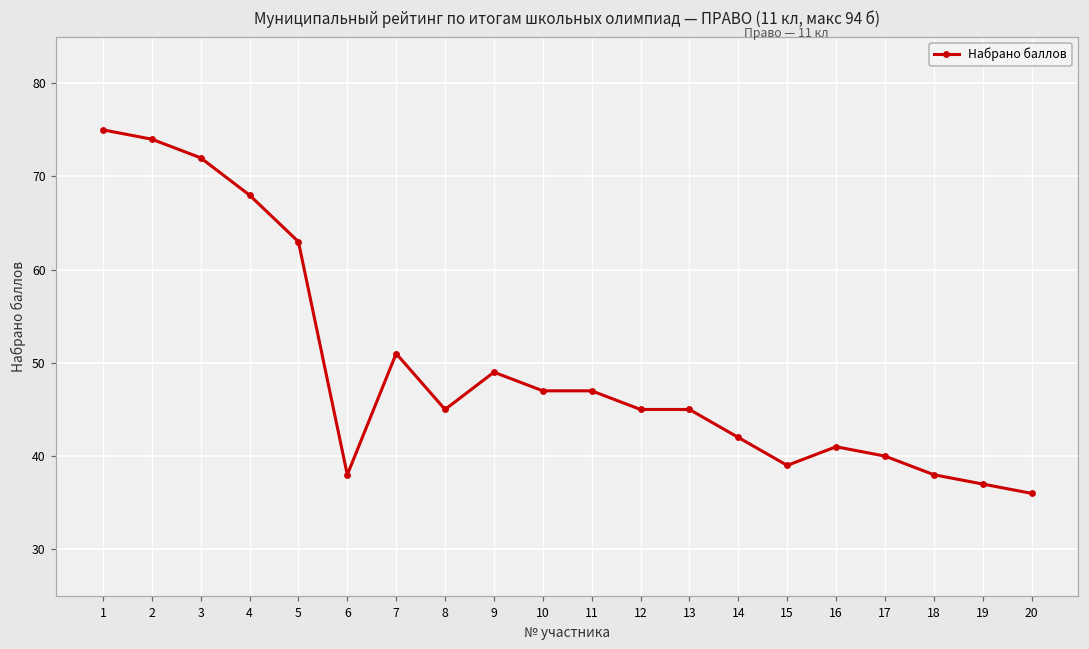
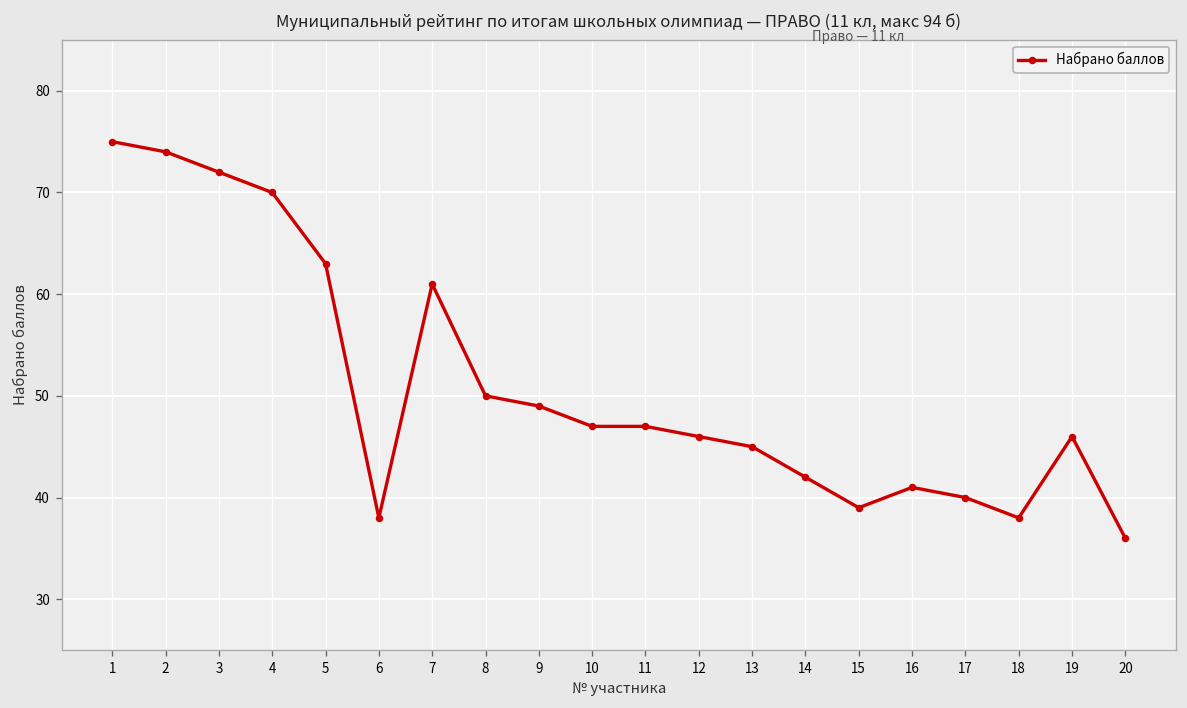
4: 68 -> 70
7: 51 -> 61
8: 45 -> 50
12: 45 -> 46
19: 37 -> 46
